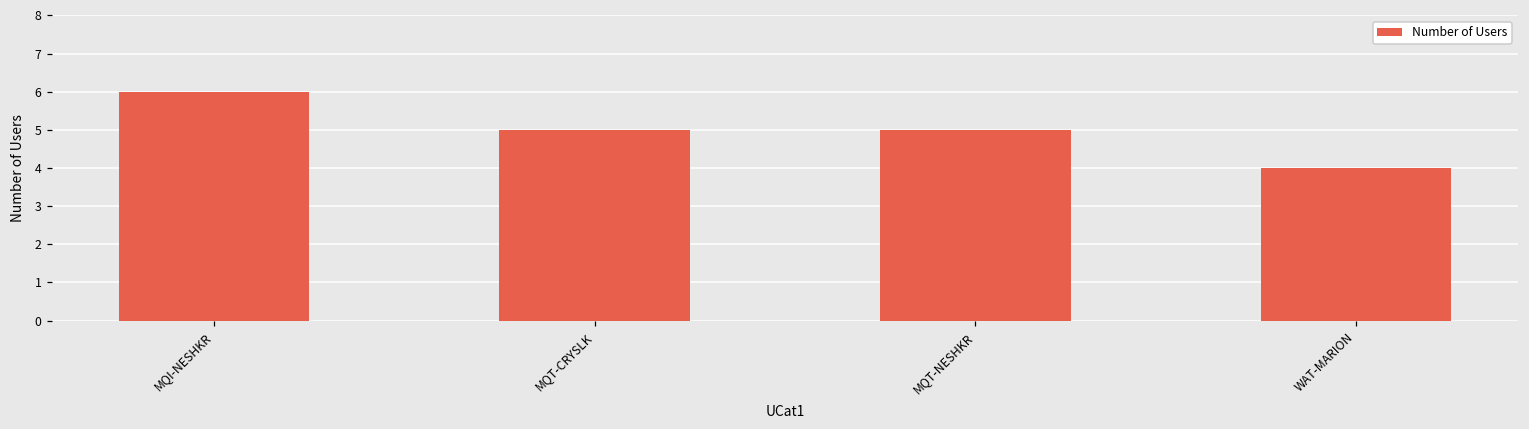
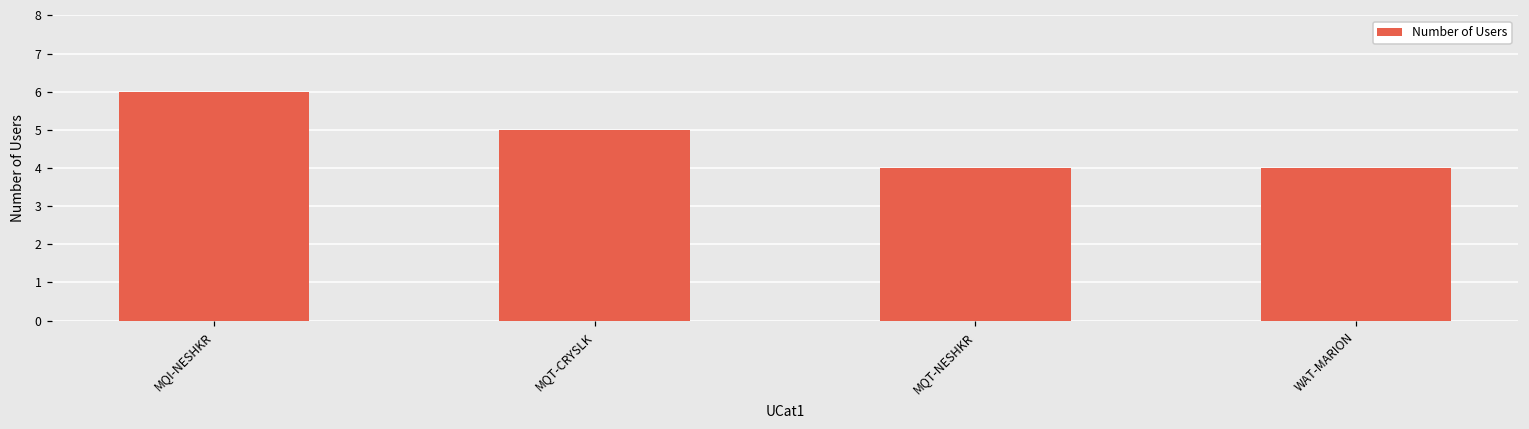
MQT-NESHKR: 5 -> 4
